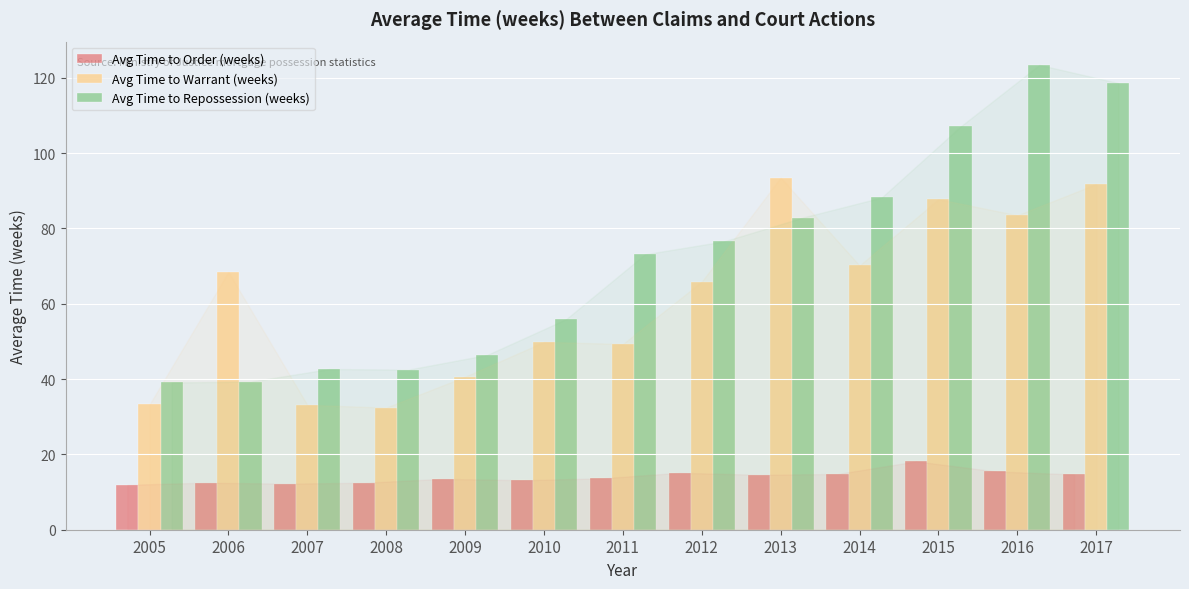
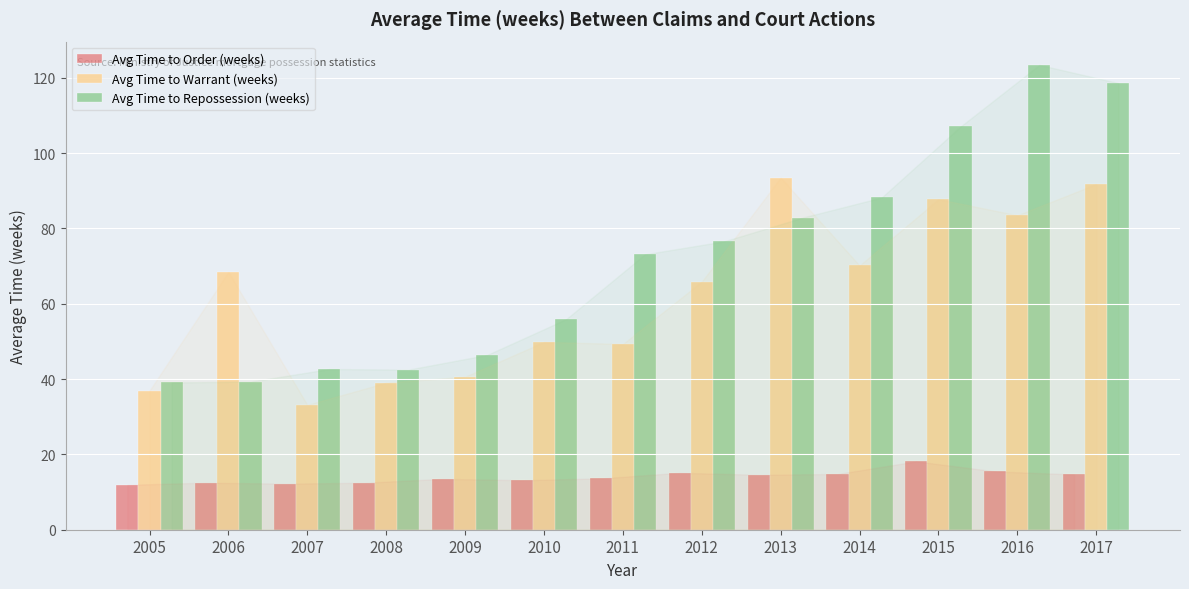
Avg Time to Warrant (weeks), 2005: 33 -> 37
Avg Time to Warrant (weeks), 2008: 32 -> 39
